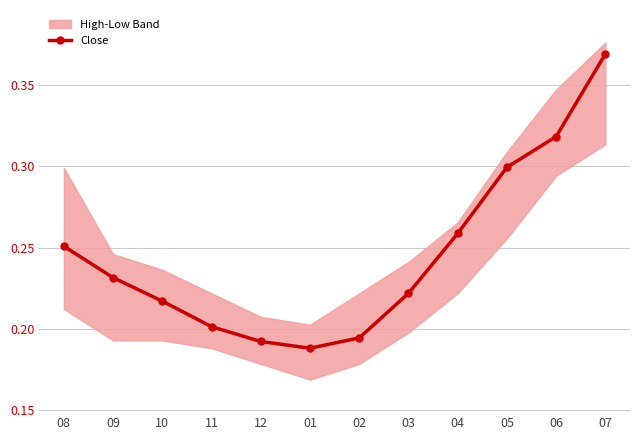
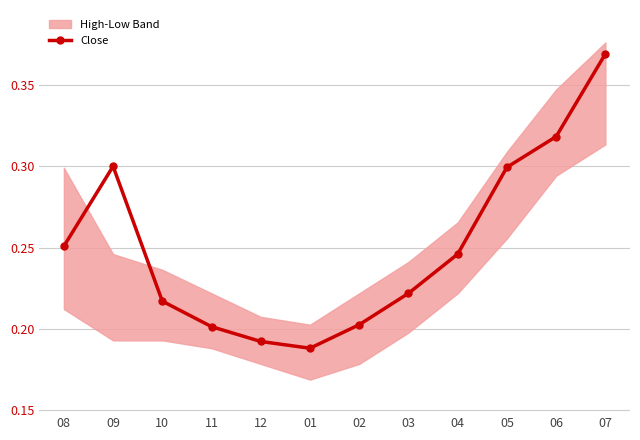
Close, 09: 0.231 -> 0.300
Close, 02: 0.194 -> 0.203
Close, 04: 0.259 -> 0.246
